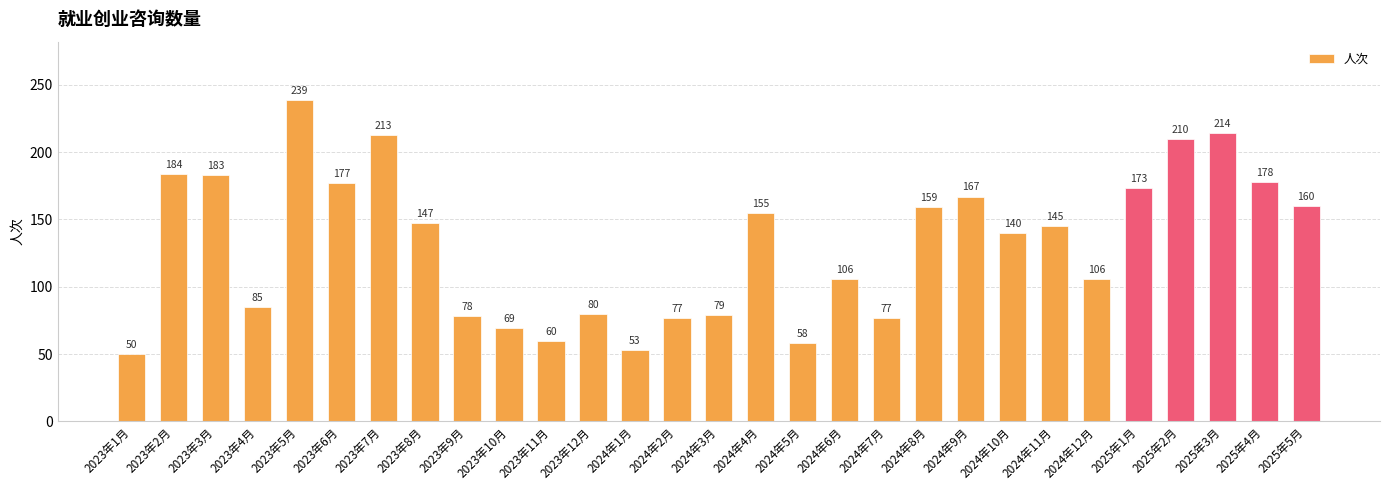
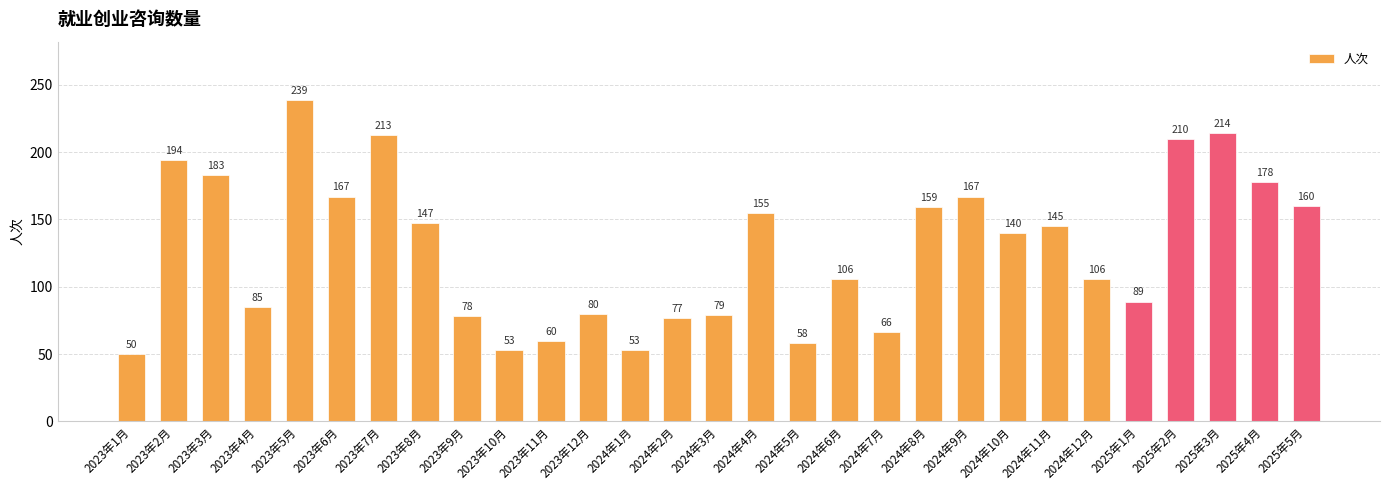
2023年2月: 184 -> 194
2023年6月: 177 -> 167
2023年10月: 69 -> 53
2024年7月: 77 -> 66
2025年1月: 173 -> 89
